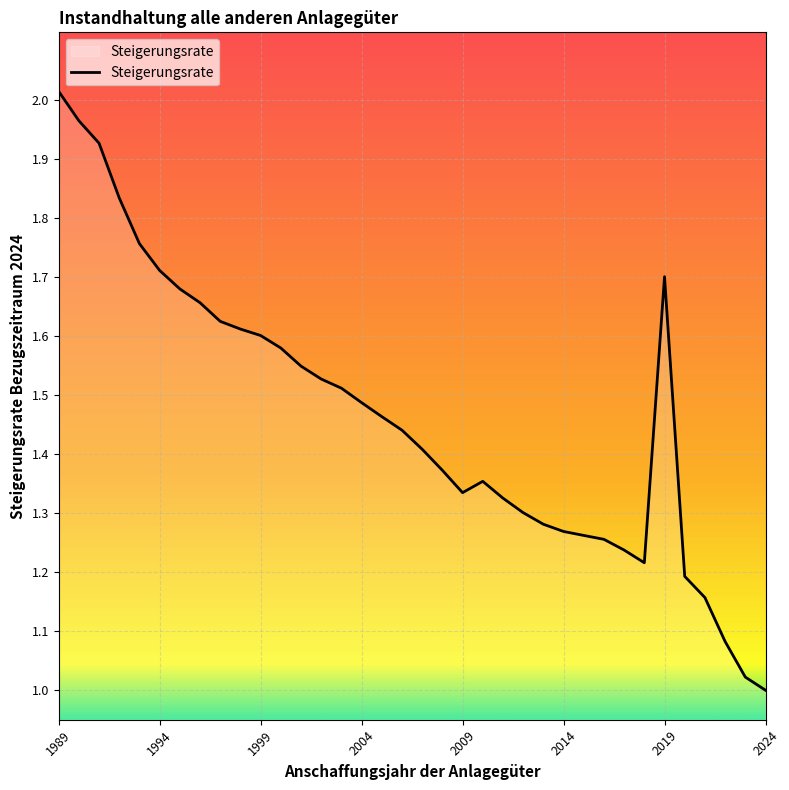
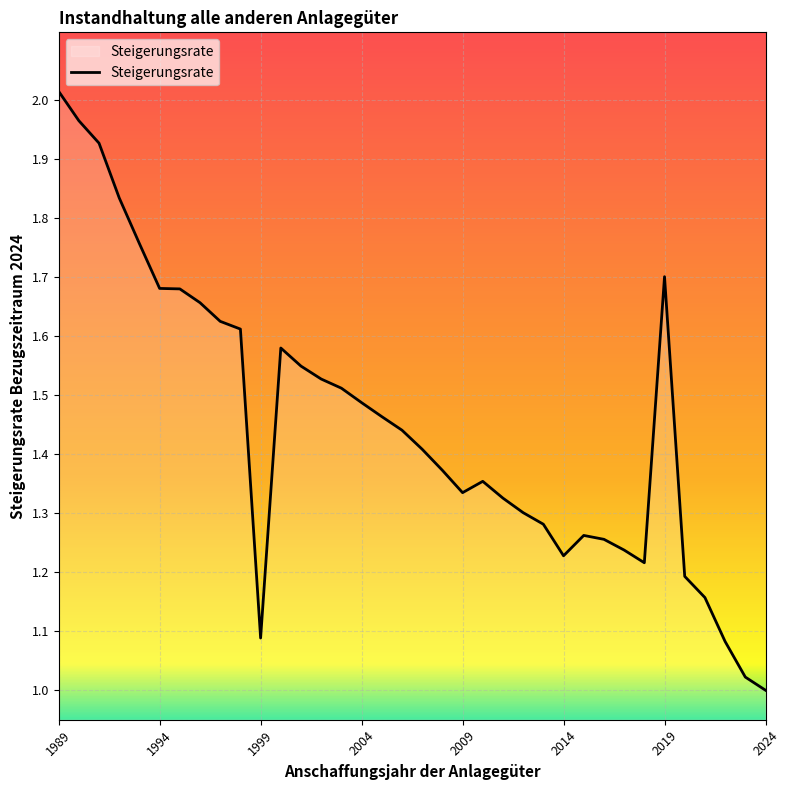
1994: 1.71 -> 1.68
1999: 1.60 -> 1.09
2014: 1.27 -> 1.23
